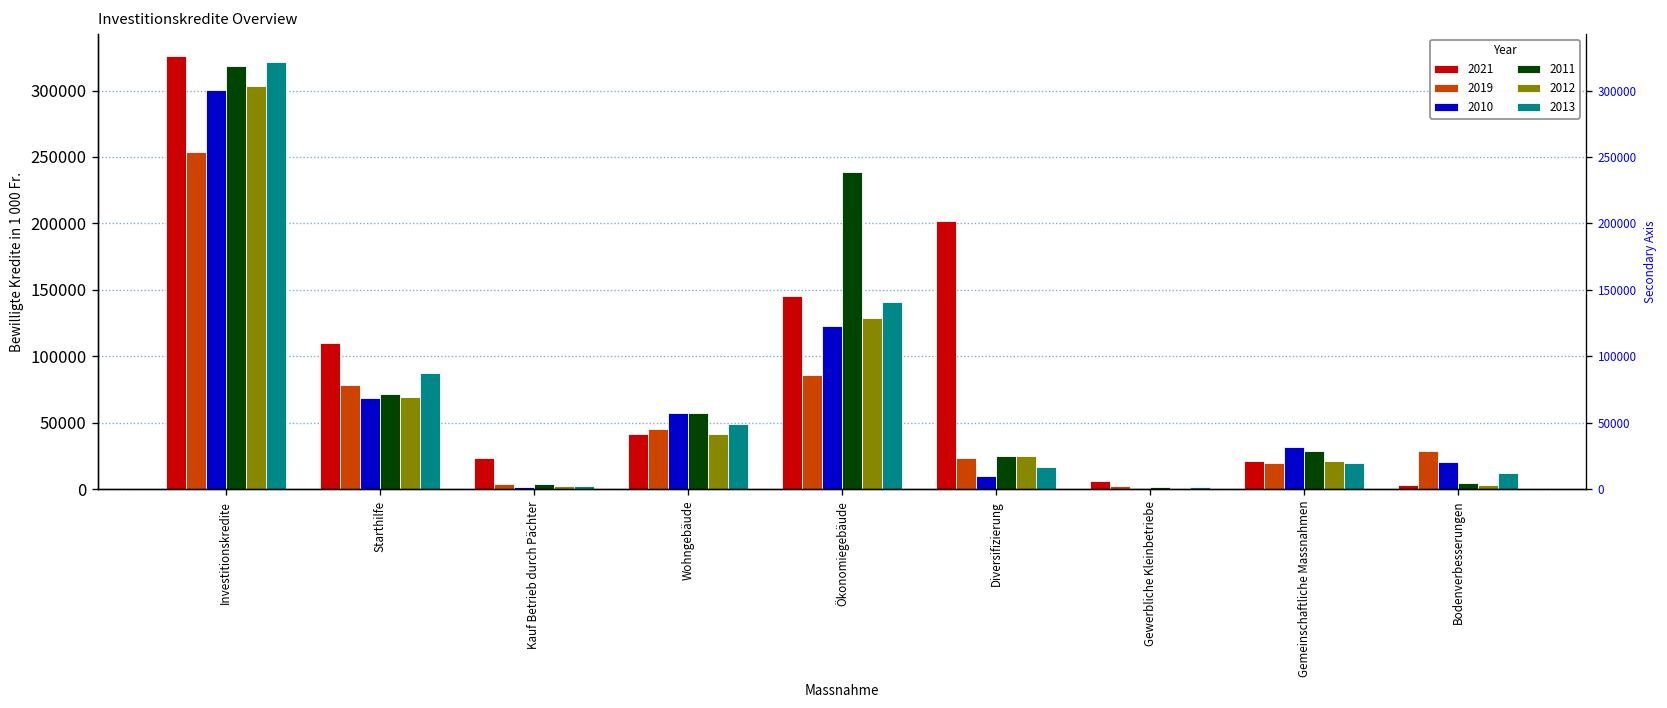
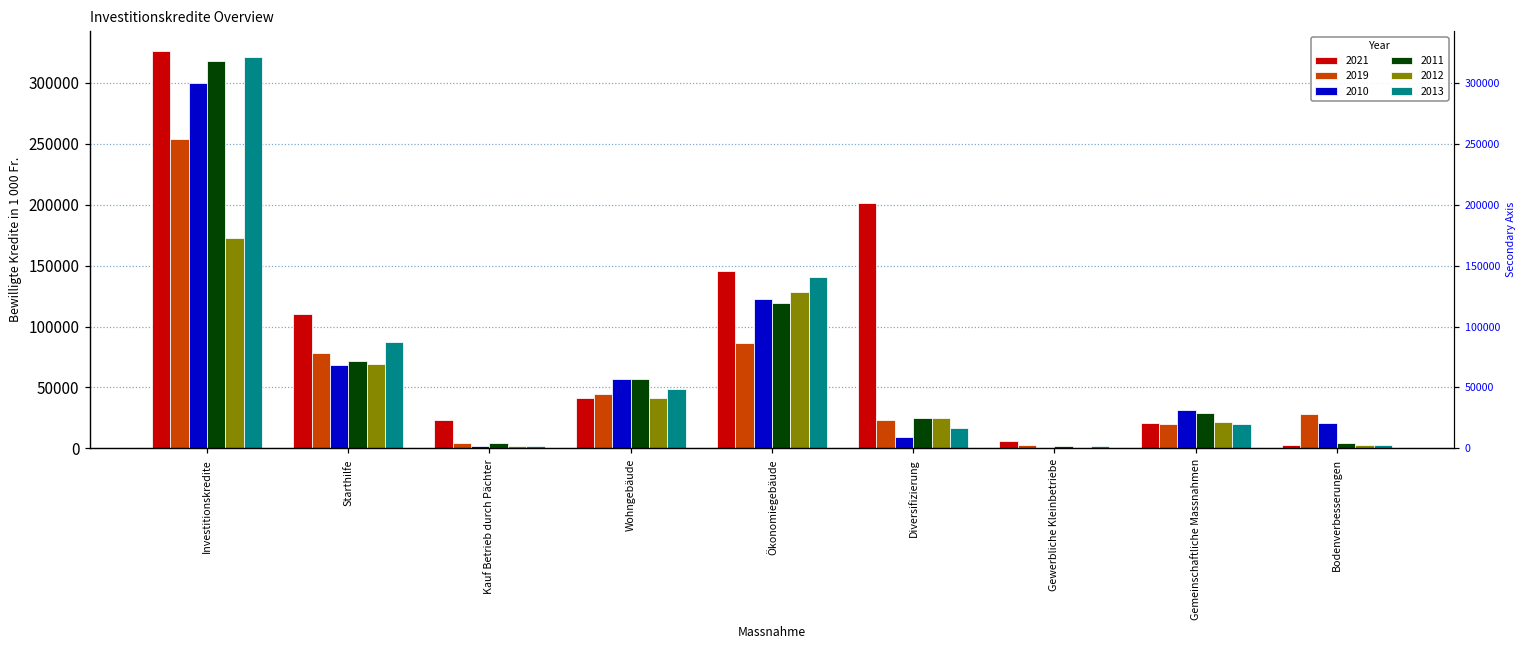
2012, Investitionskredite: 304000 -> 173000
2011, Ökonomiegebäude: 238000 -> 119000
2013, Bodenverbesserungen: 12000 -> 2000
